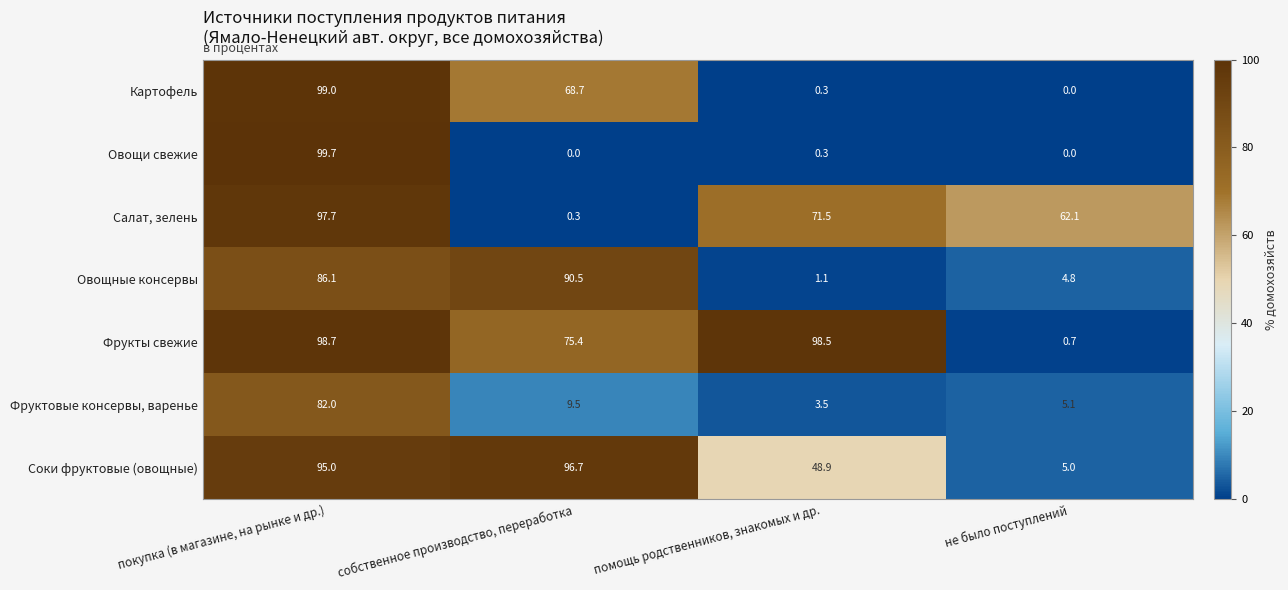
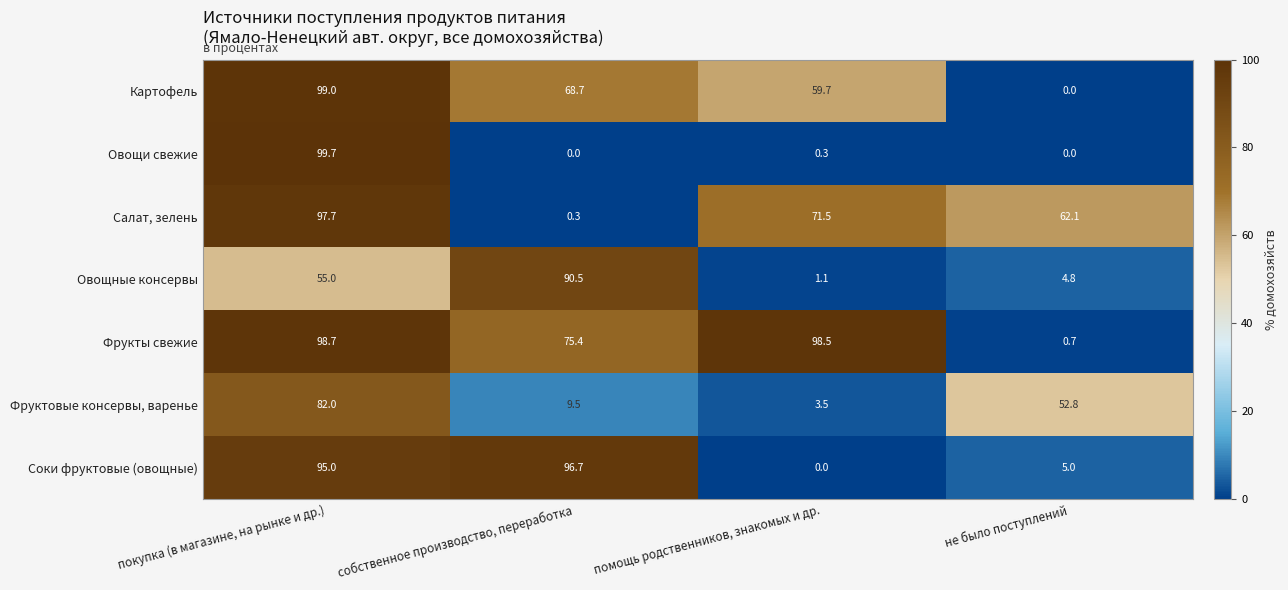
Картофель, помощь родственников, знакомых и др.: 0.3 -> 59.7
Овощные консервы, покупка (в магазине, на рынке и др.): 86.1 -> 55.0
Фруктовые консервы, варенье, не было поступлений: 5.1 -> 52.8
Соки фруктовые (овощные), помощь родственников, знакомых и др.: 48.9 -> 0.0
